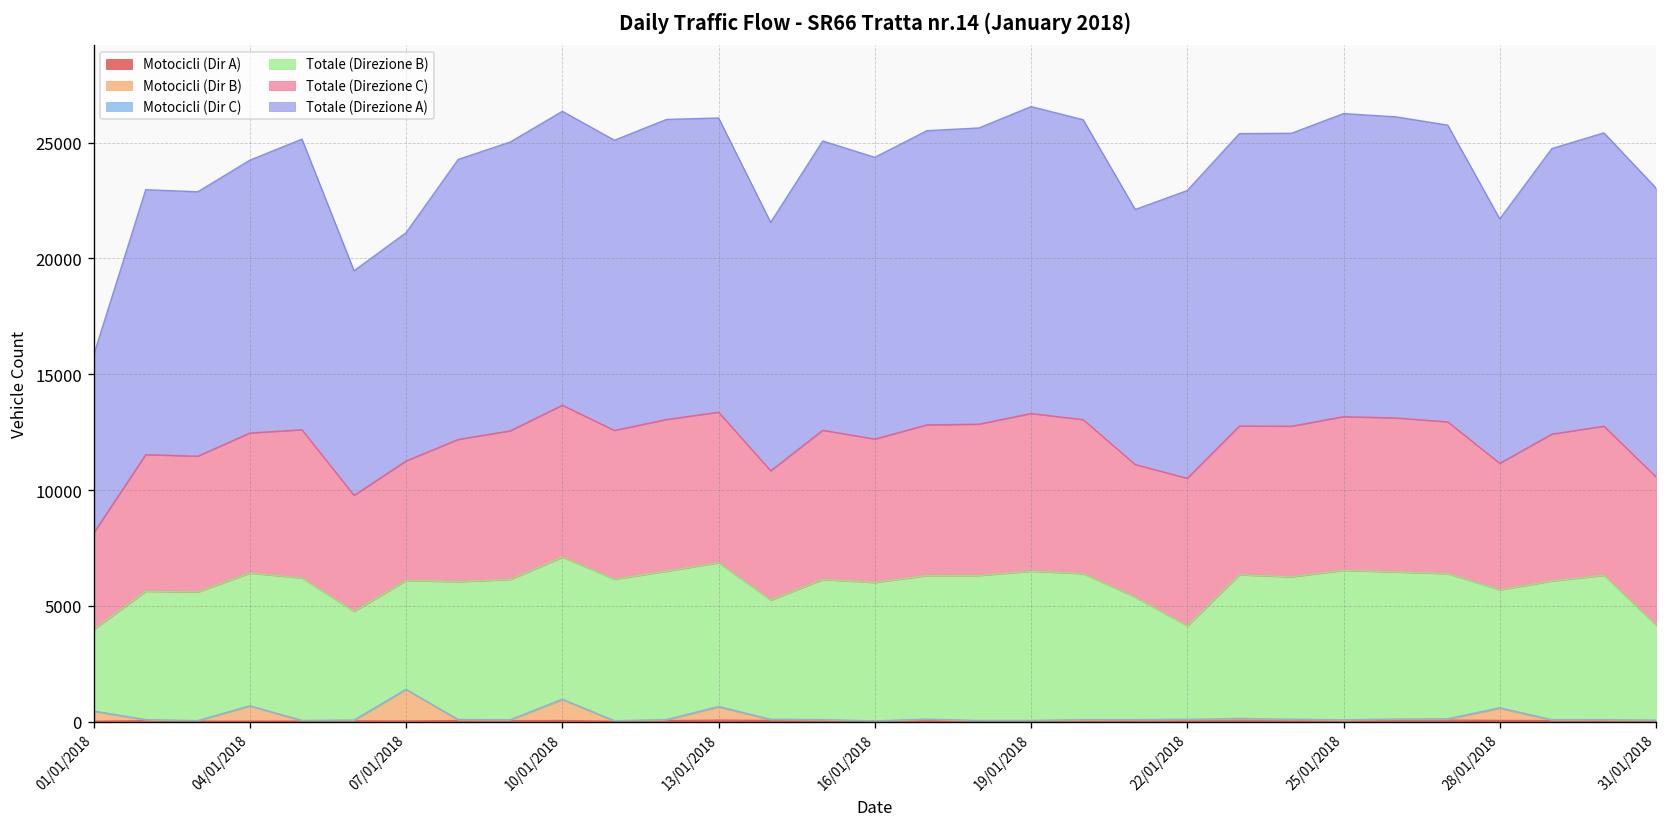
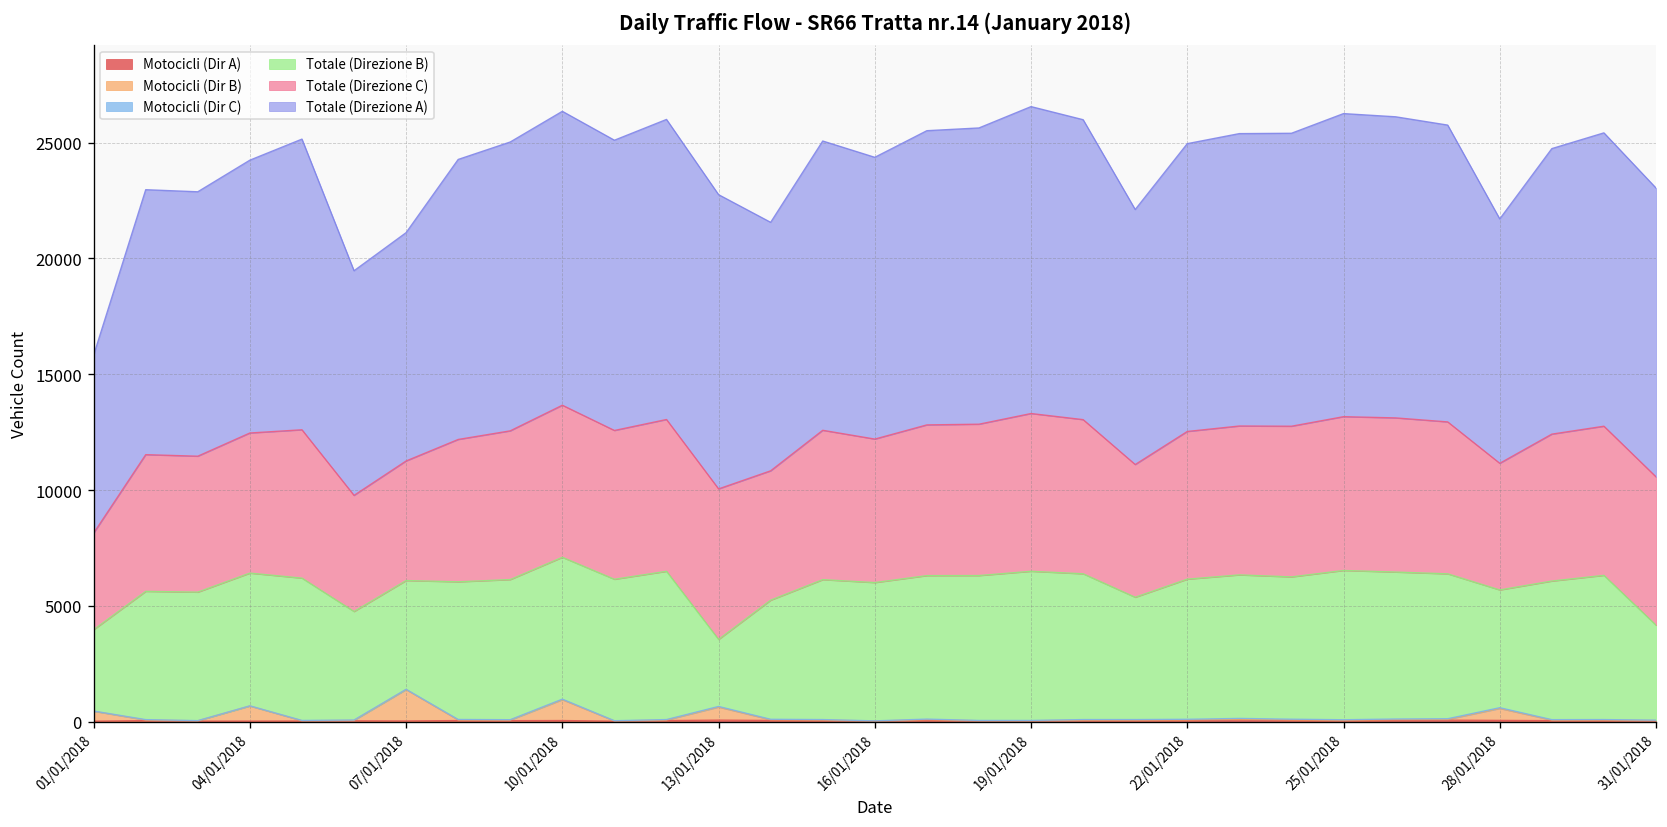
Totale (Direzione B), 13/01/2018: 6200 -> 2900
Totale (Direzione B), 22/01/2018: 4000 -> 6100
